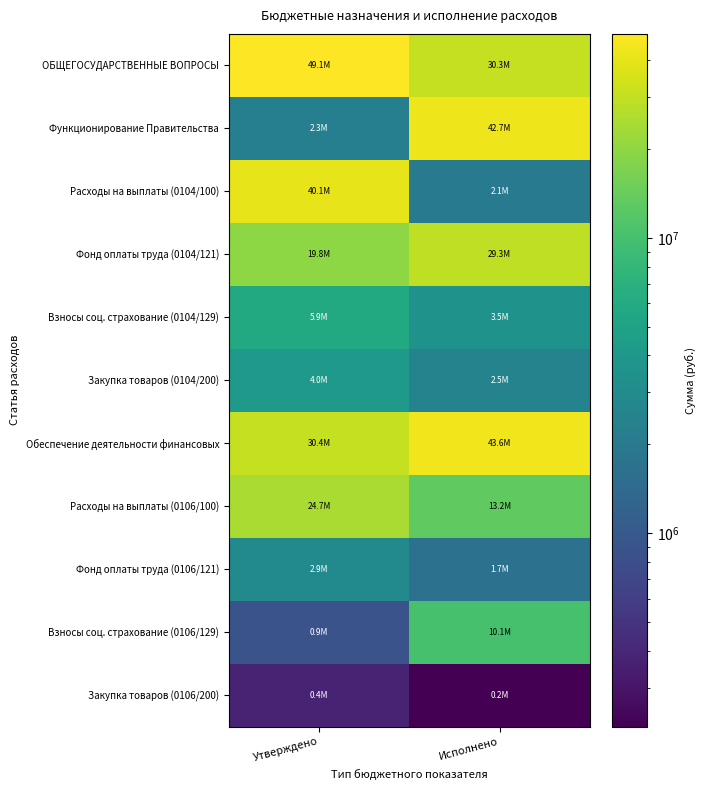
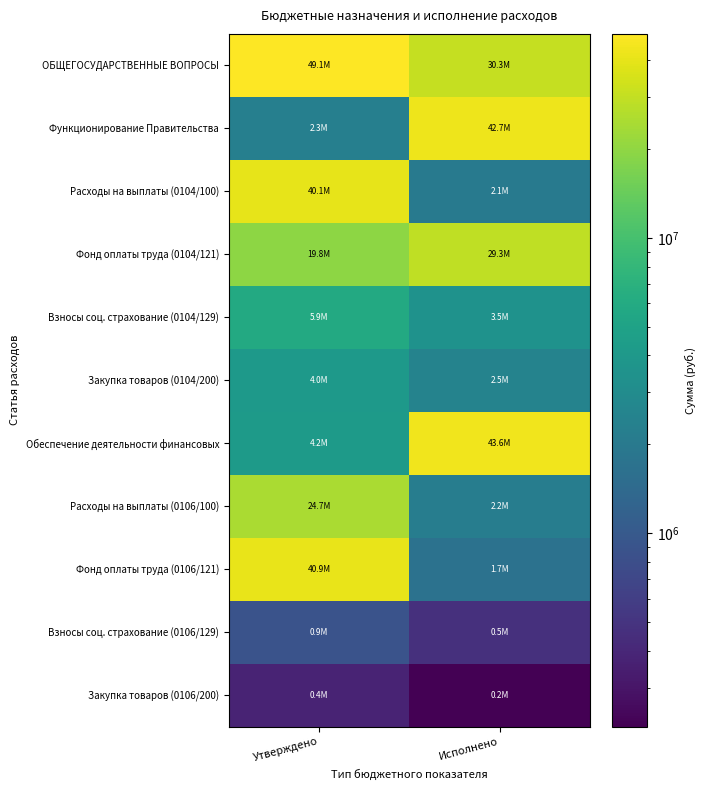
Обеспечение деятельности финансовых, Утверждено: 30.4M -> 4.2M
Расходы на выплаты (0106/100), Исполнено: 13.2M -> 2.2M
Фонд оплаты труда (0106/121), Утверждено: 2.9M -> 40.9M
Взносы соц. страхование (0106/129), Исполнено: 10.1M -> 0.5M
